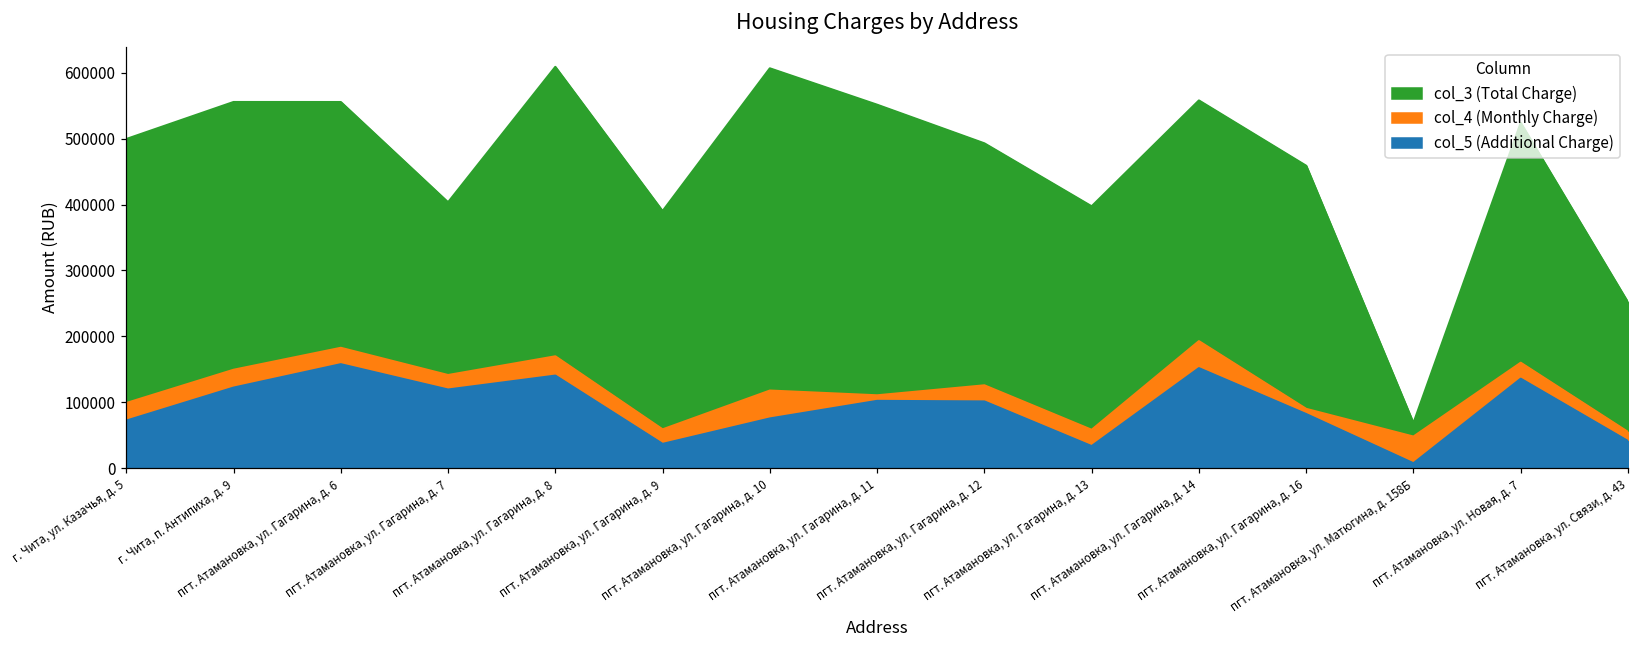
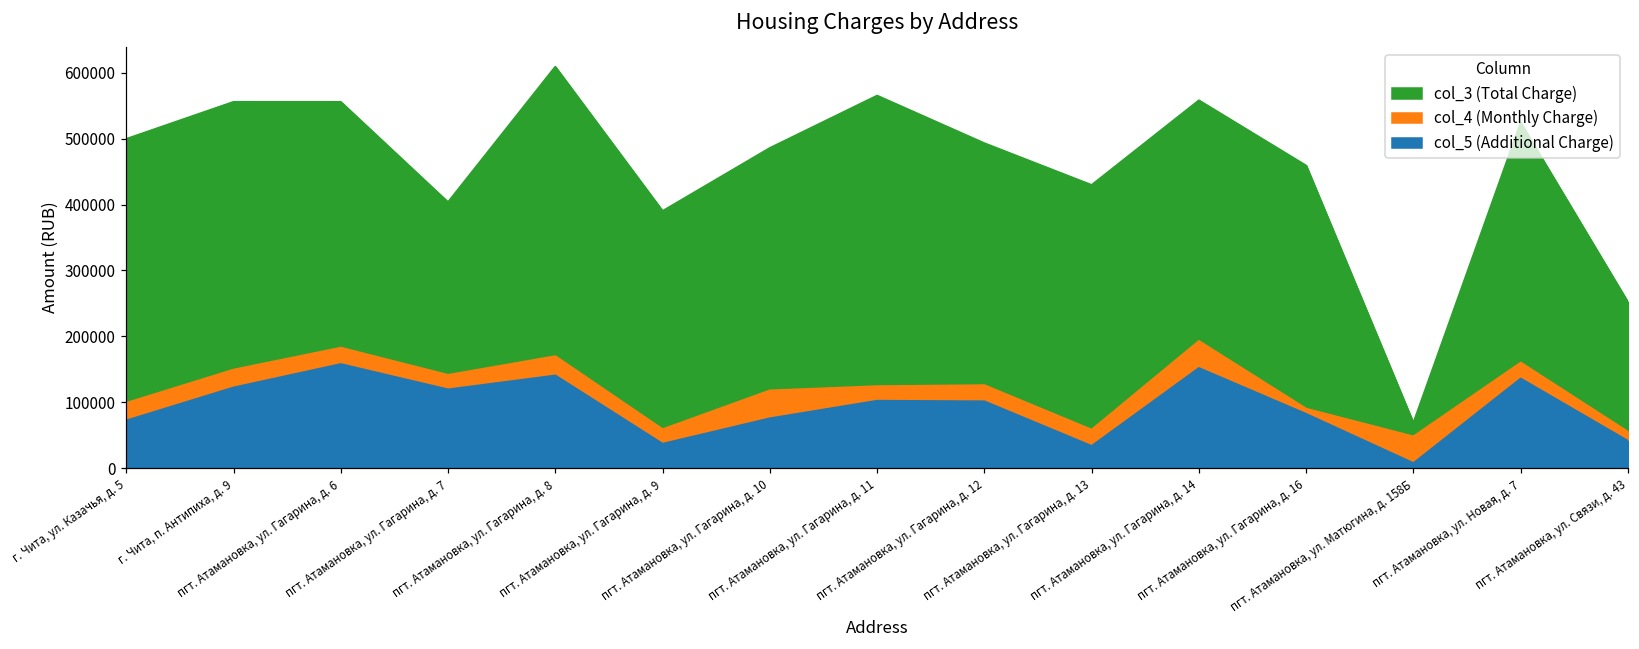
col_3 (Total Charge), пгт. Атамановка, ул. Гагарина, д. 10: 490000 -> 370000
col_4 (Monthly Charge), пгт. Атамановка, ул. Гагарина, д. 11: 10000 -> 20000
col_3 (Total Charge), пгт. Атамановка, ул. Гагарина, д. 13: 340000 -> 370000
